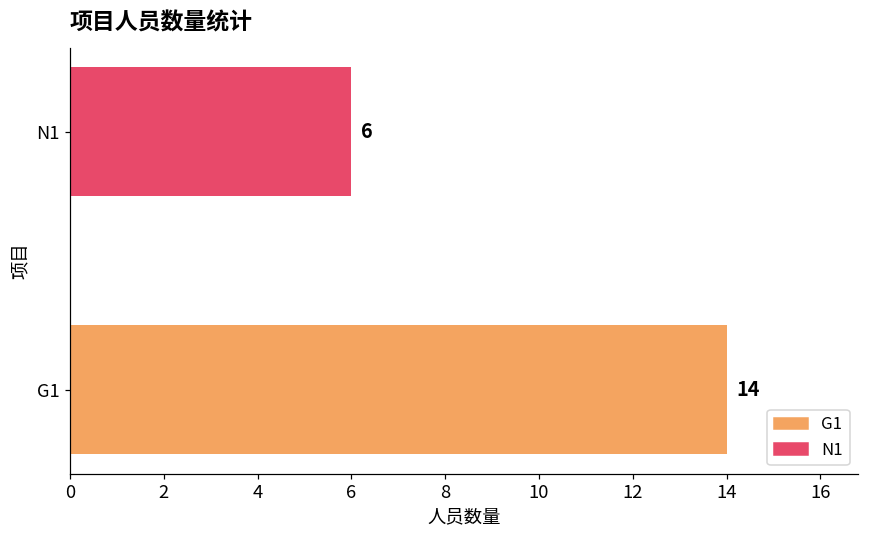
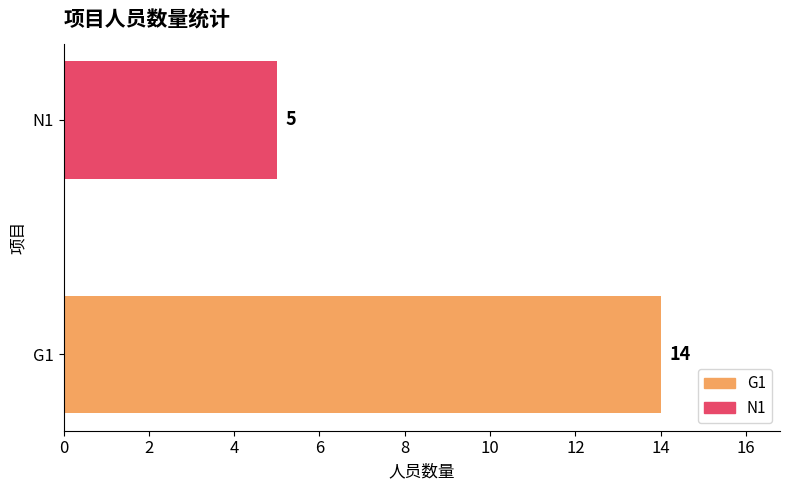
N1: 6 -> 5
